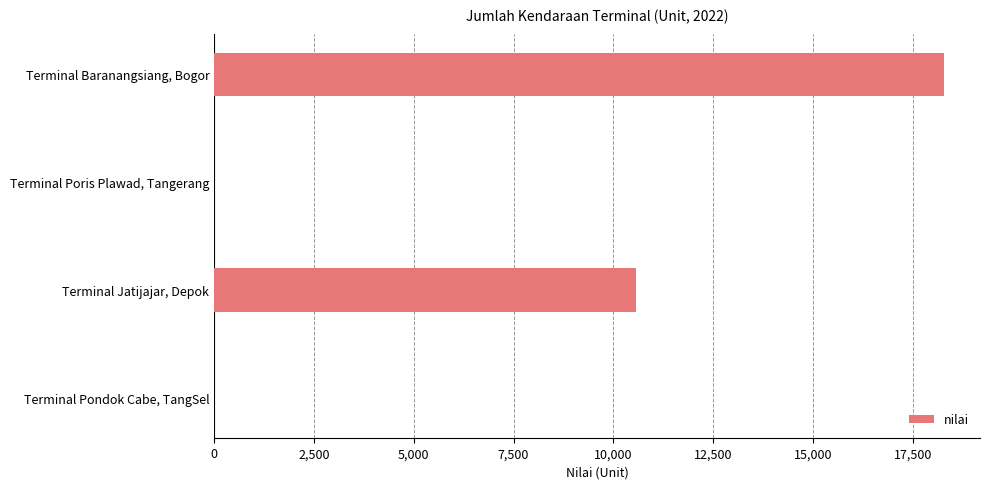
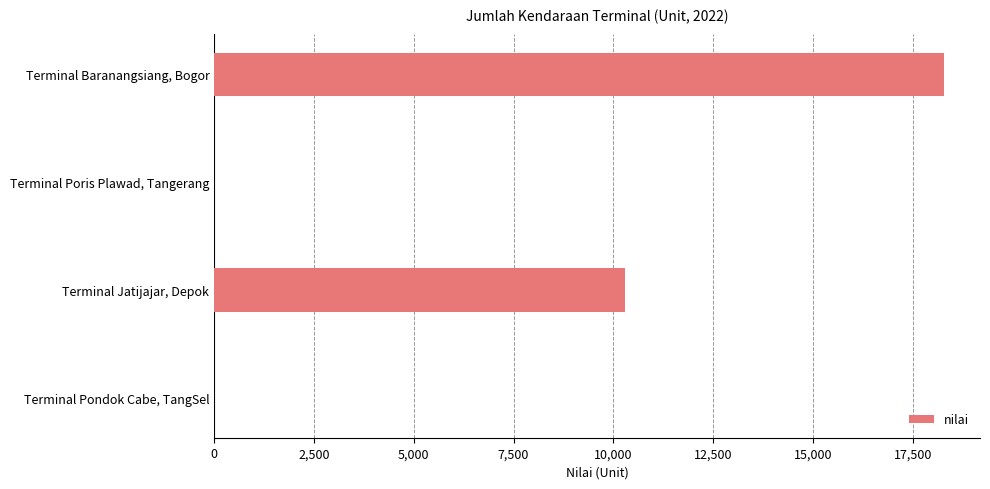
Terminal Jatijajar, Depok: 10,600 -> 10,300
